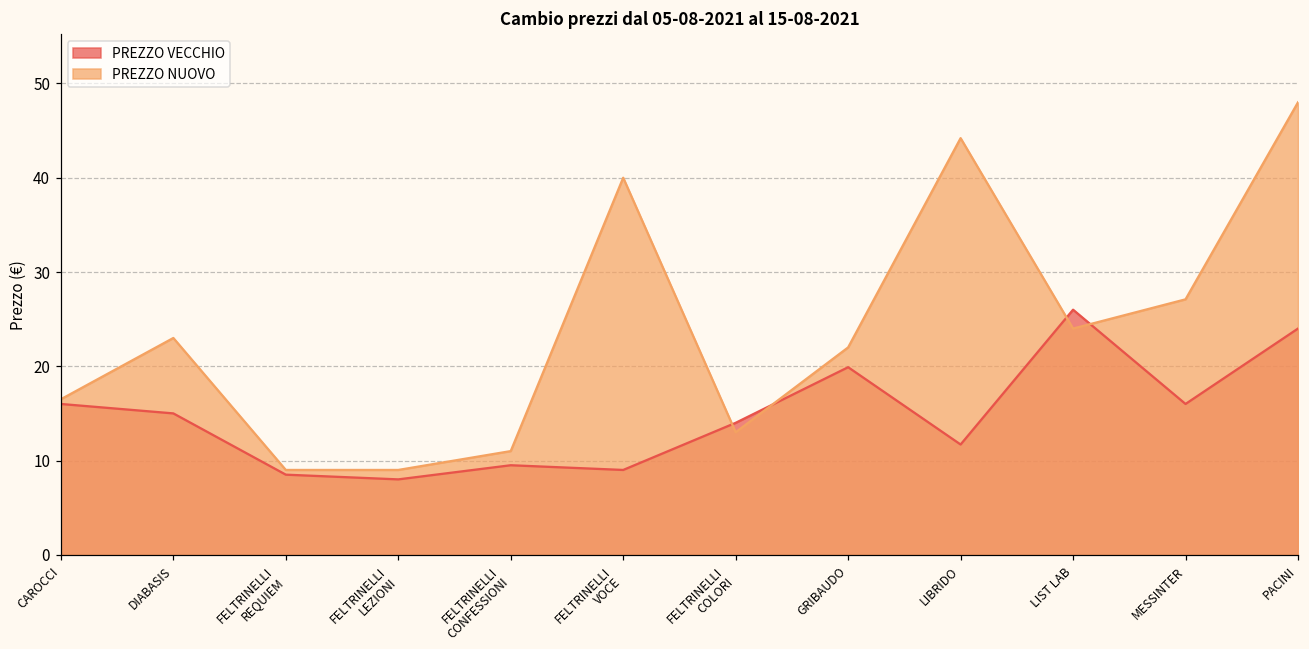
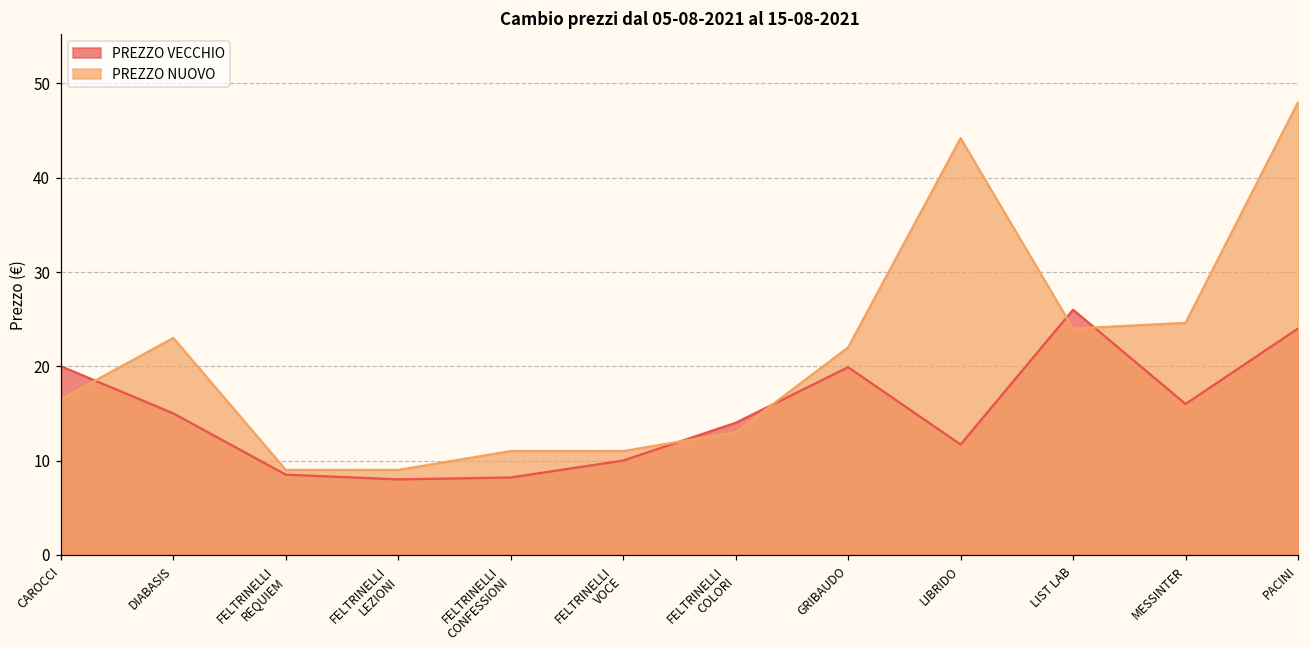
PREZZO VECCHIO, CAROCCI: 16 -> 20
PREZZO VECCHIO, FELTRINELLI CONFESSIONI: 10 -> 8
PREZZO VECCHIO, FELTRINELLI VOCE: 9 -> 10
PREZZO NUOVO, FELTRINELLI VOCE: 40 -> 11
PREZZO NUOVO, MESSINTER: 27 -> 25
